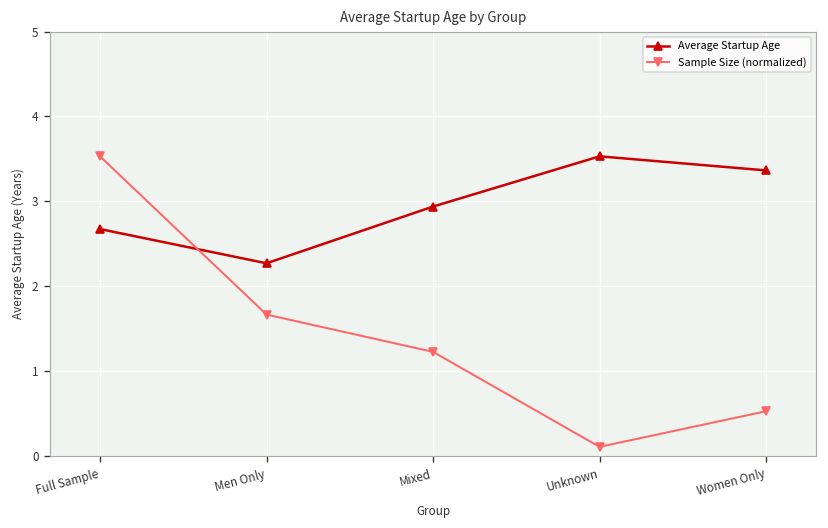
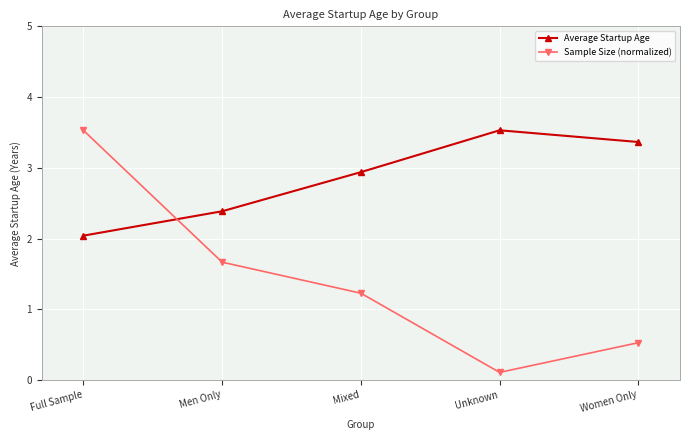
Average Startup Age, Full Sample: 2.7 -> 2.0
Average Startup Age, Men Only: 2.3 -> 2.4
